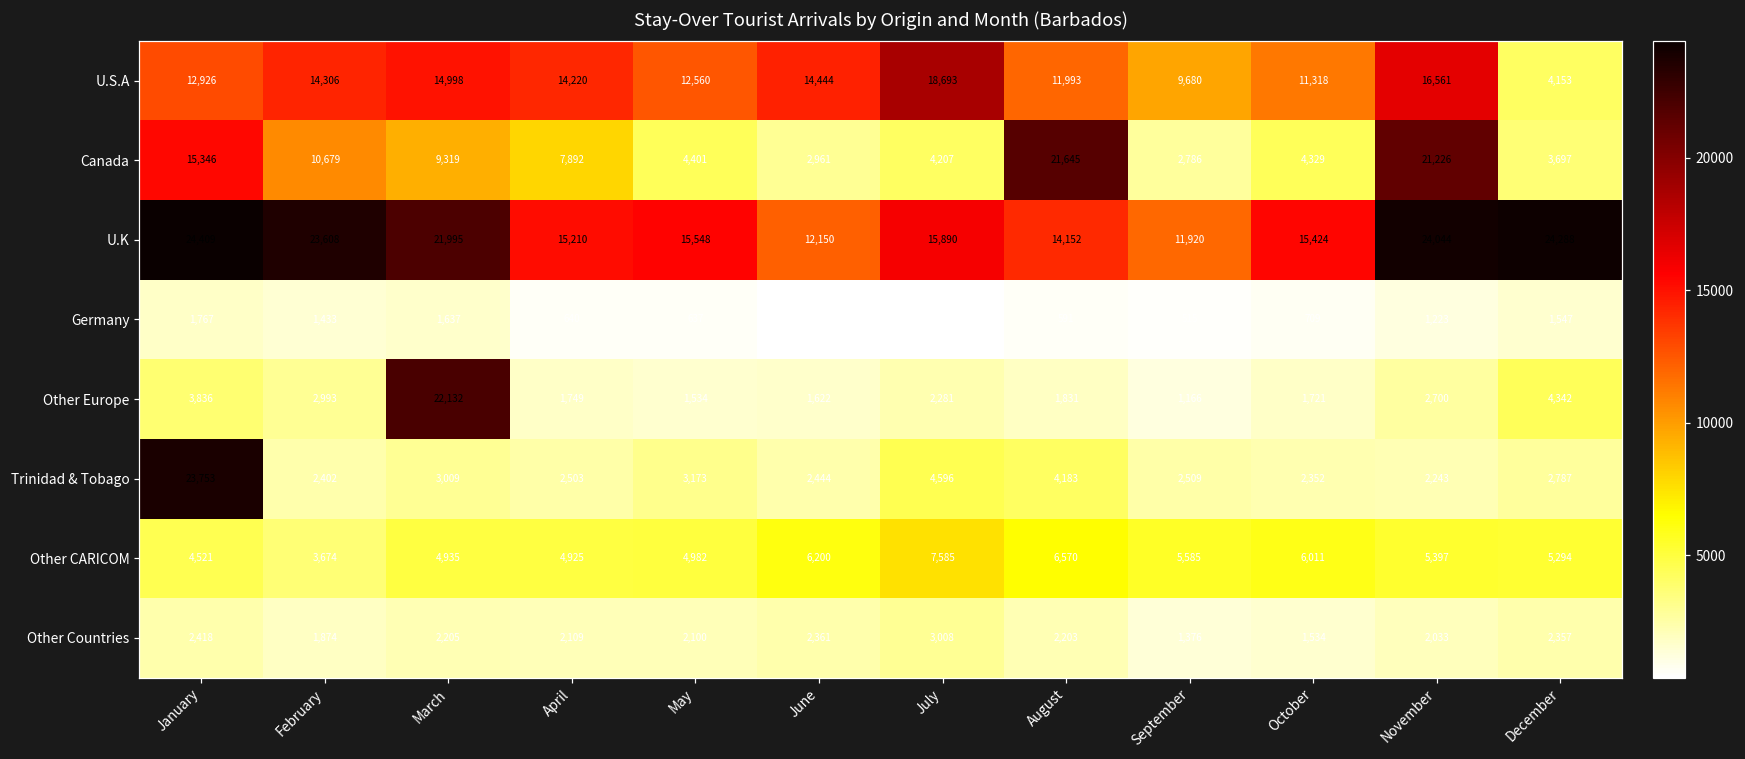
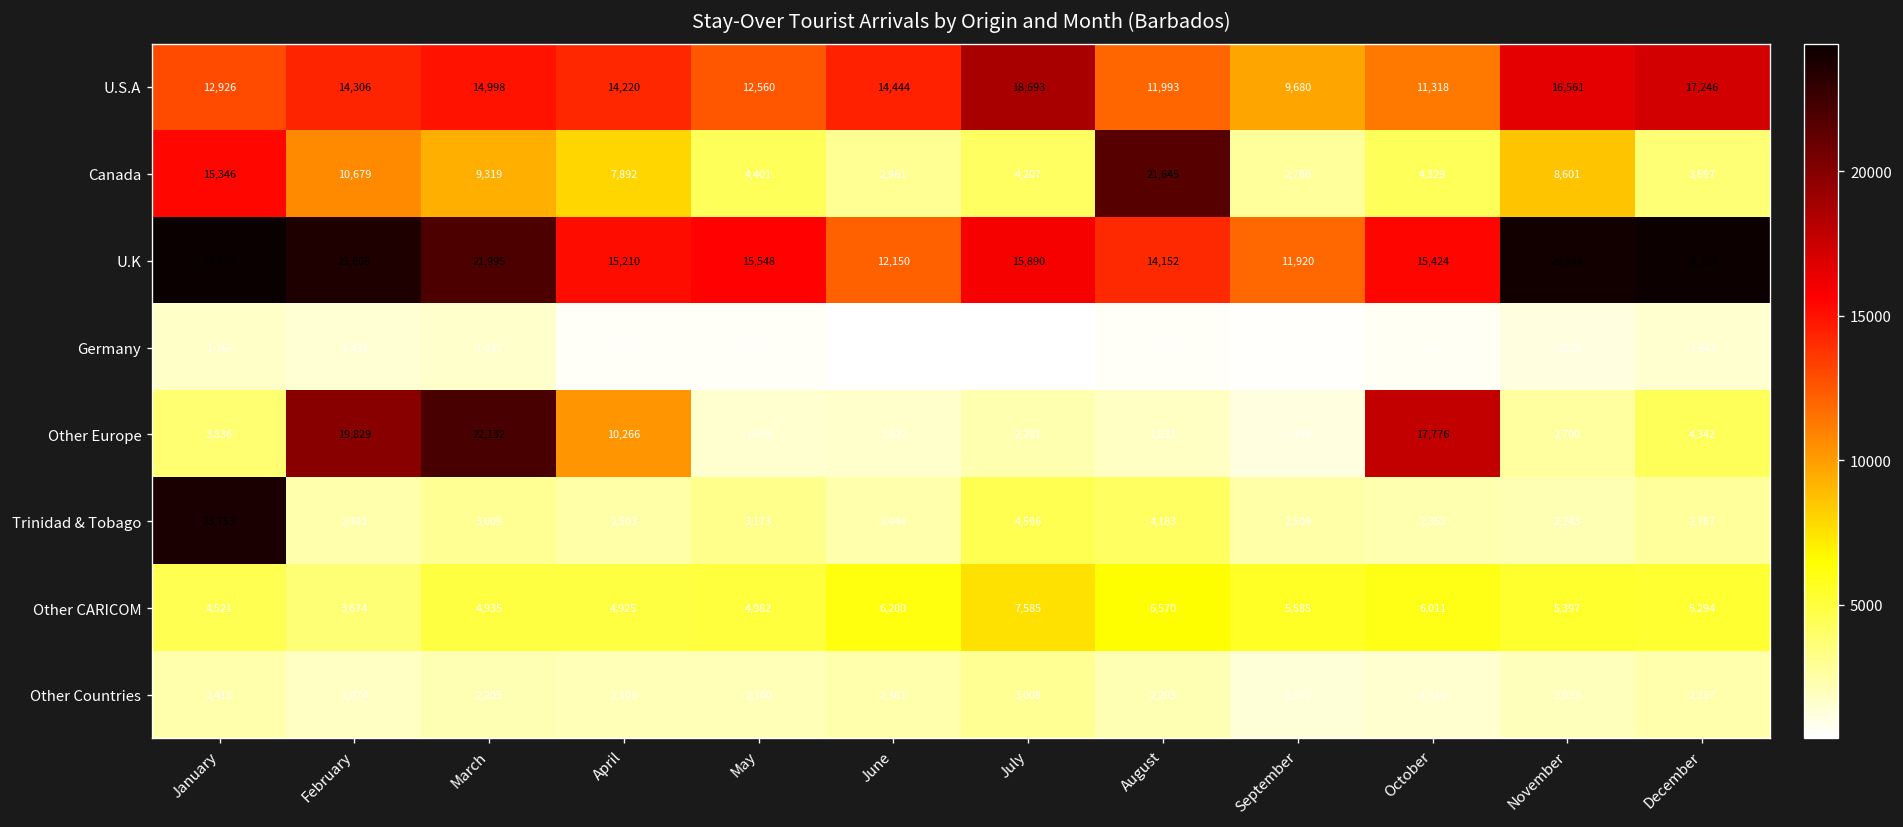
U.S.A, December: 4,153 -> 17,246
Canada, November: 21,226 -> 8,601
Other Europe, February: 2,993 -> 19,829
Other Europe, April: 1,749 -> 10,266
Other Europe, October: 1,721 -> 17,776
